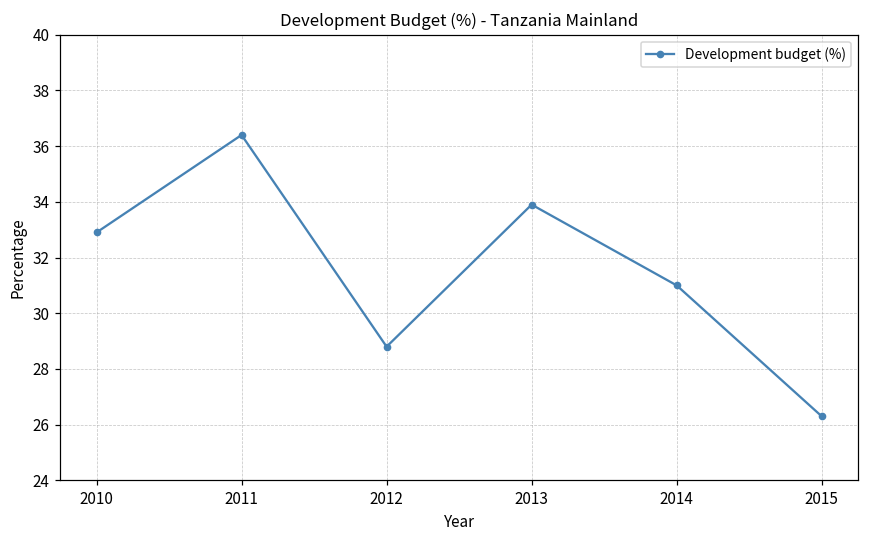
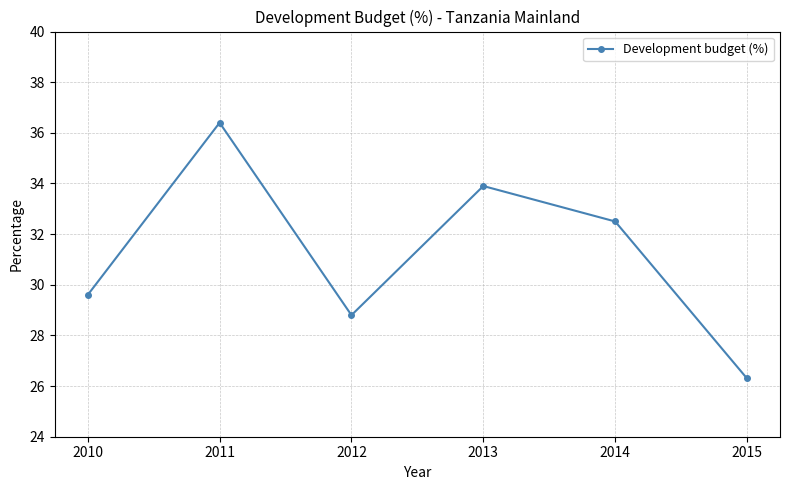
2010: 32.9 -> 29.6
2014: 31.0 -> 32.5
